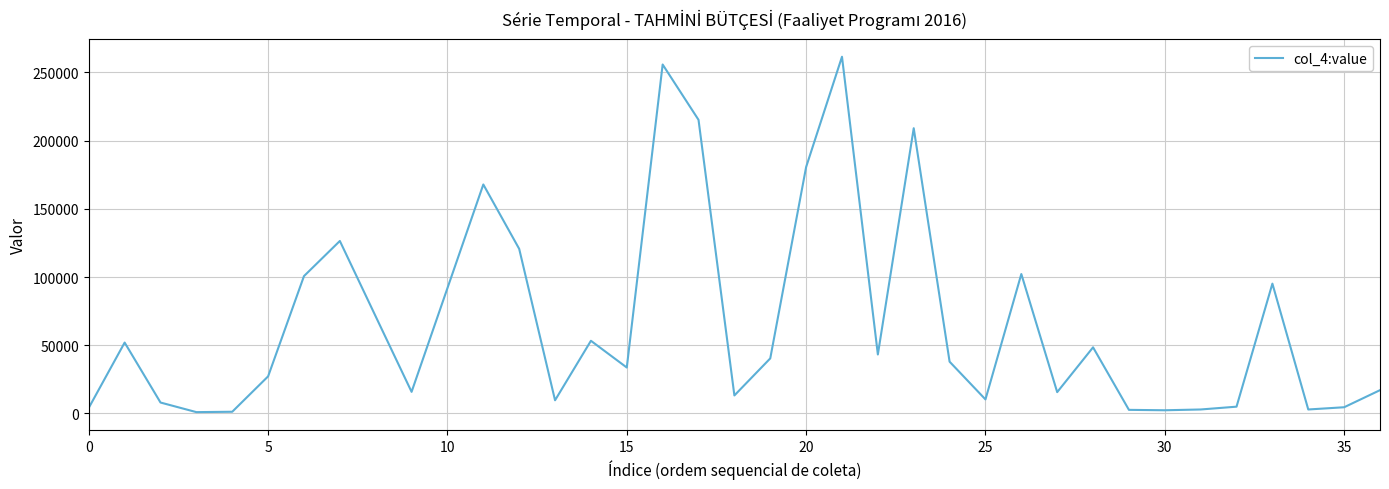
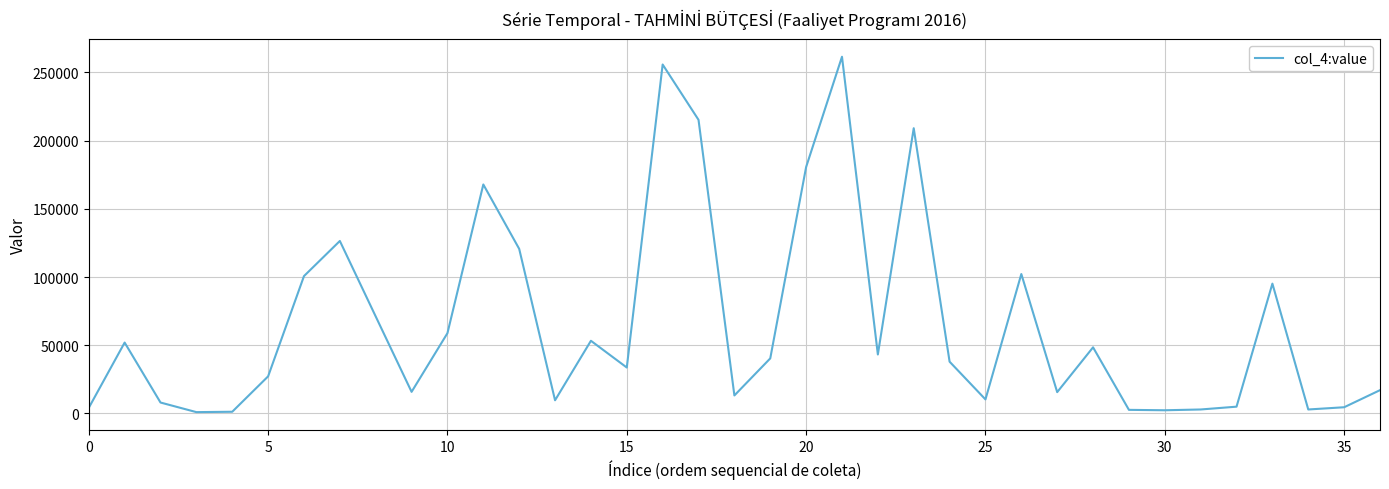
10: 92000 -> 59000
